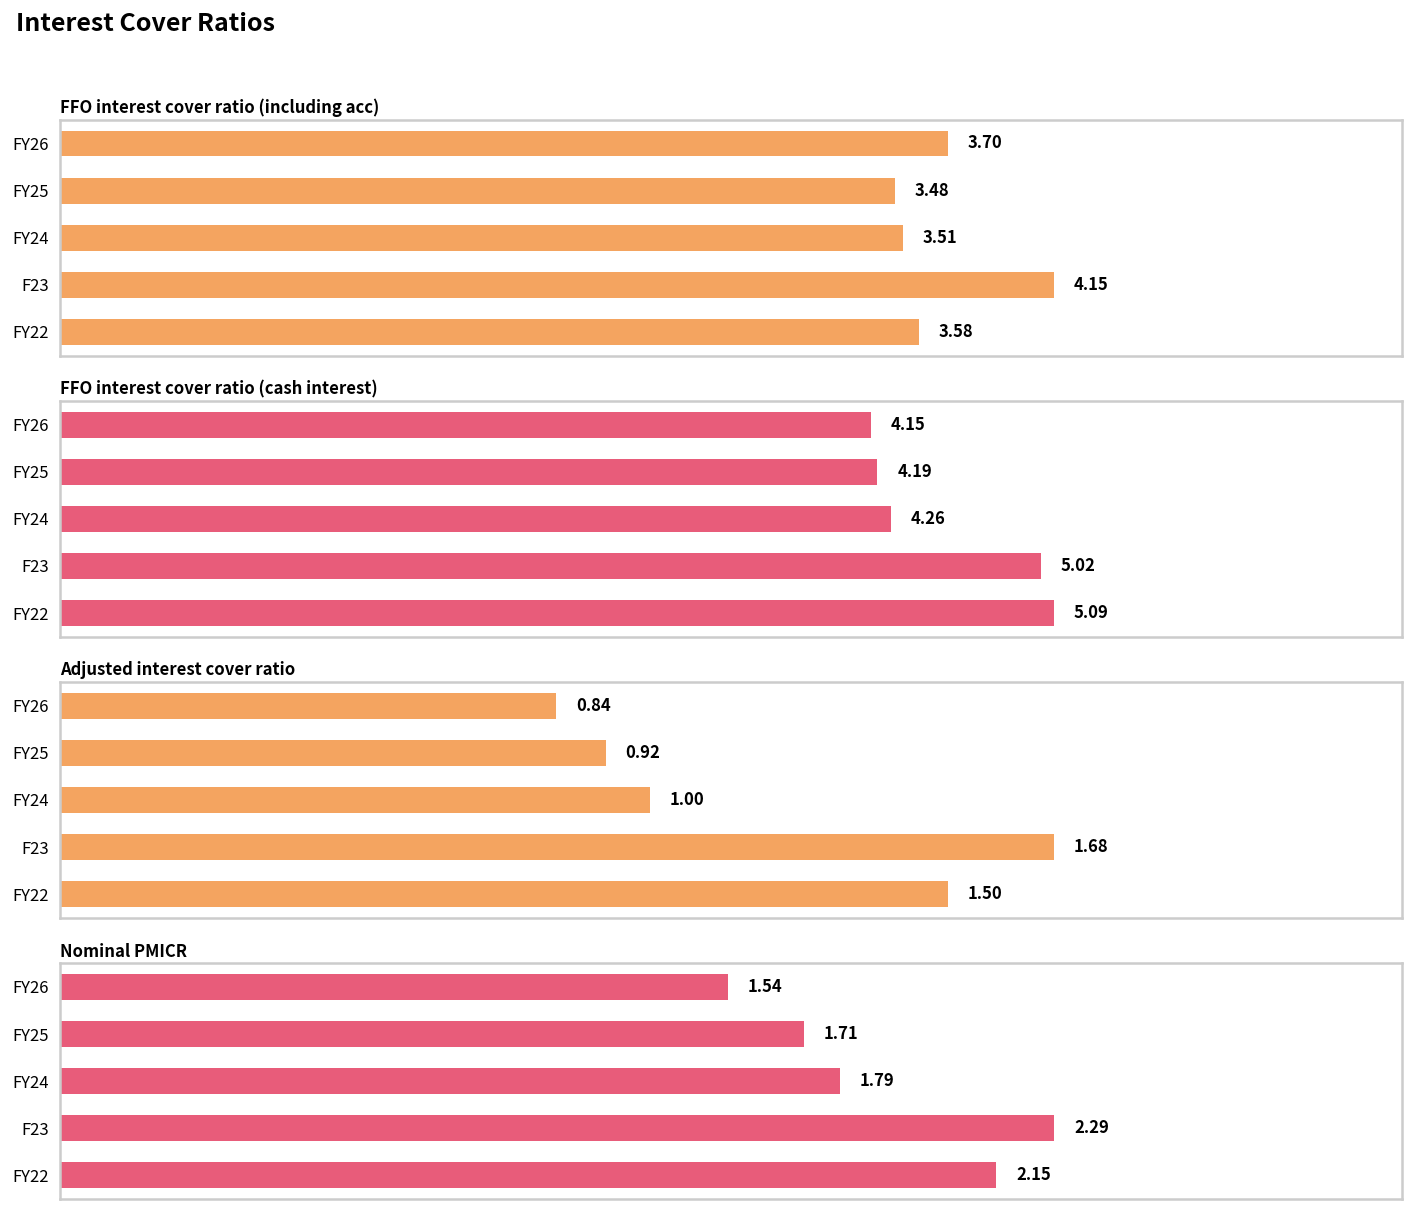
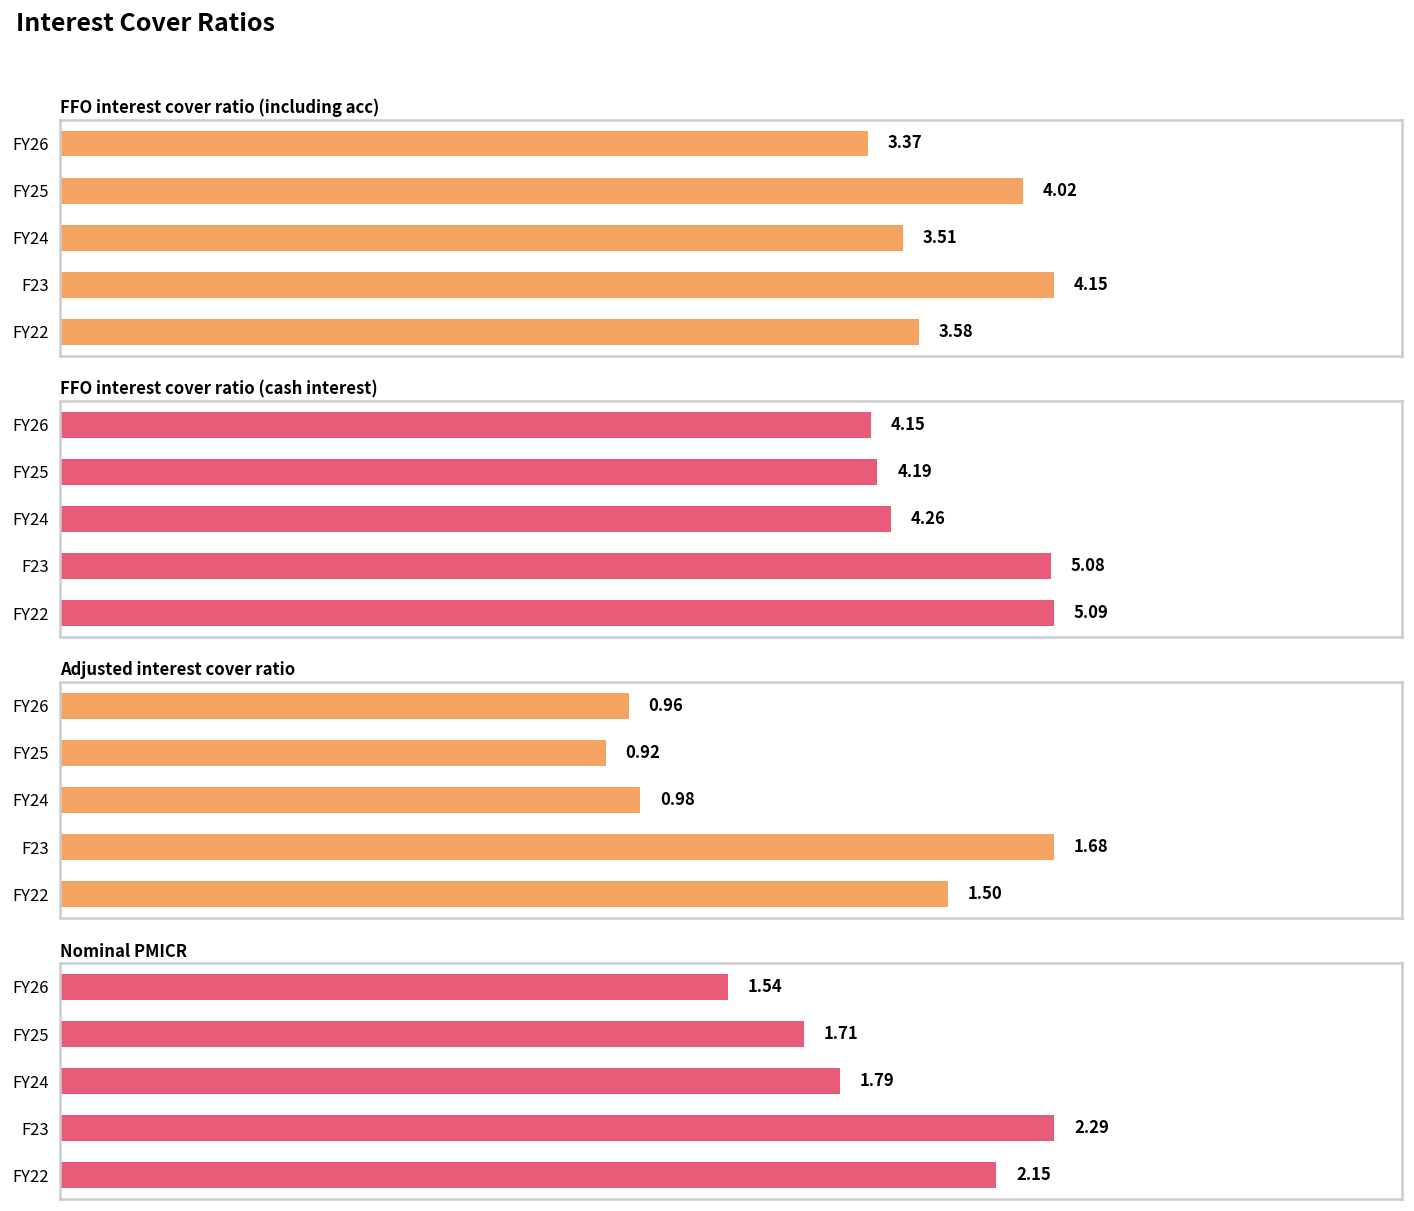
FFO interest cover ratio (including acc), FY26: 3.70 -> 3.37
FFO interest cover ratio (including acc), FY25: 3.48 -> 4.02
FFO interest cover ratio (cash interest), F23: 5.02 -> 5.08
Adjusted interest cover ratio, FY26: 0.84 -> 0.96
Adjusted interest cover ratio, FY24: 1.00 -> 0.98
